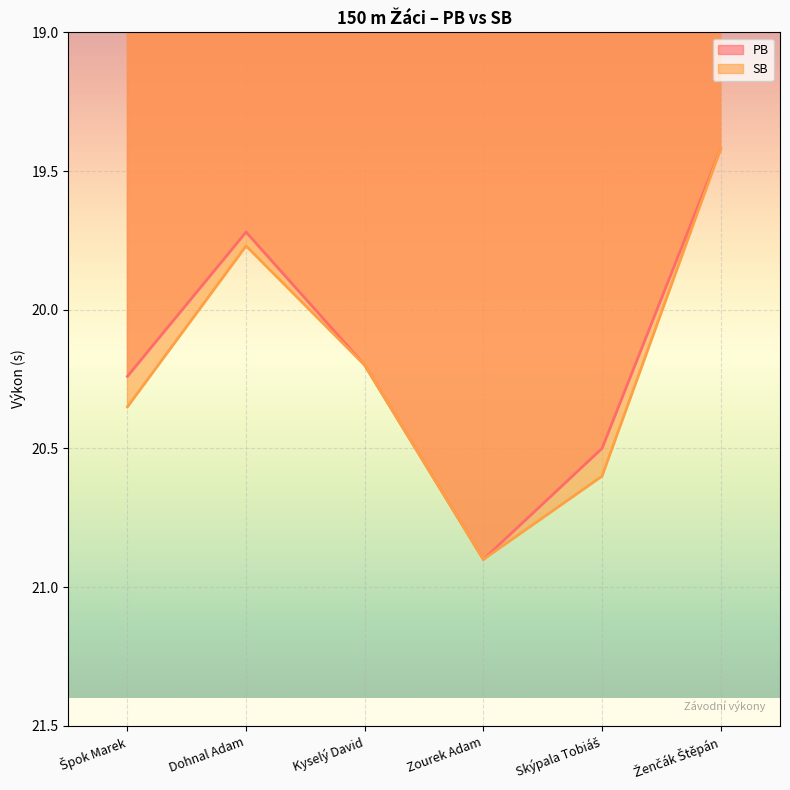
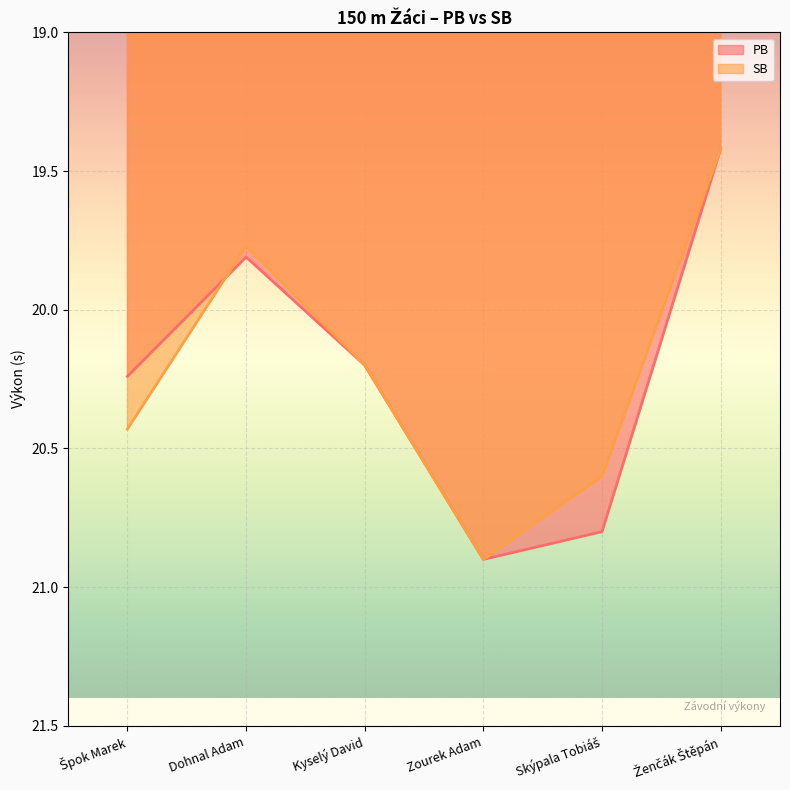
SB, Špok Marek: 20.35 -> 20.43
PB, Dohnal Adam: 19.72 -> 19.81
PB, Skýpala Tobiáš: 20.5 -> 20.8
